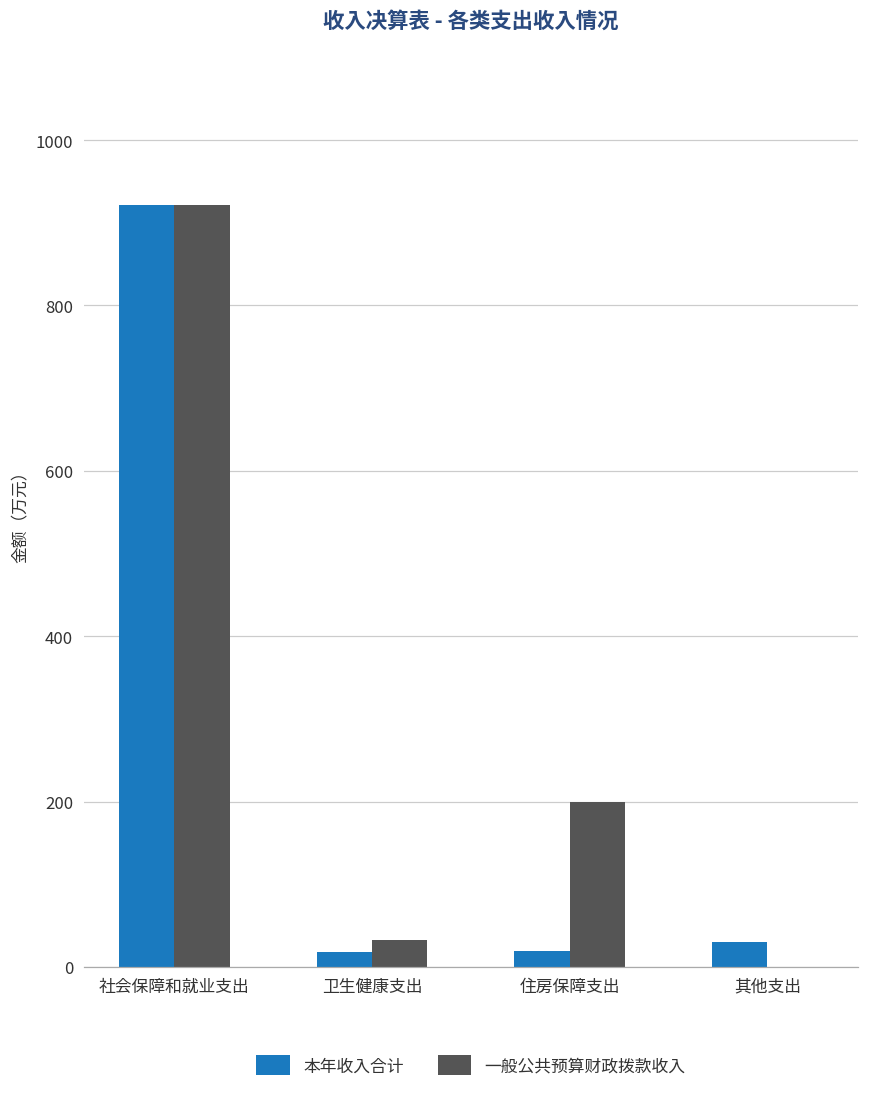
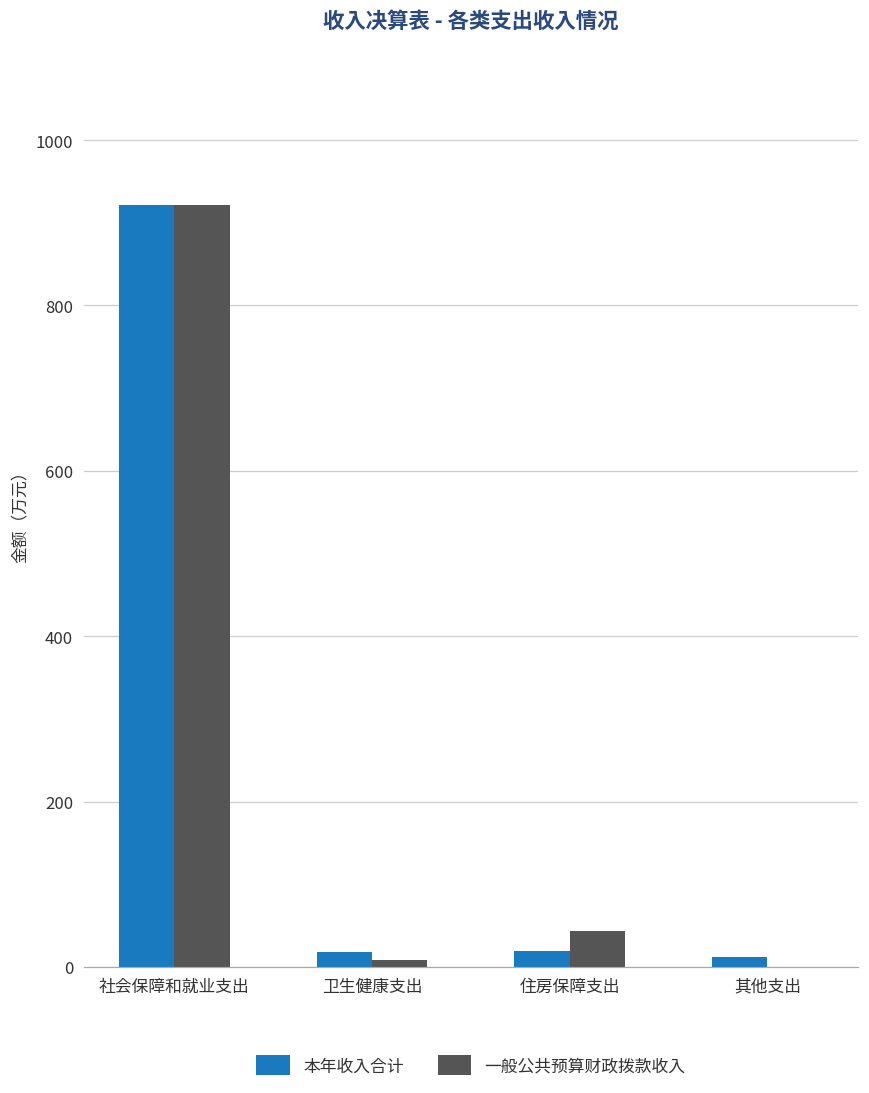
一般公共预算财政拨款收入, 卫生健康支出: 30 -> 10
一般公共预算财政拨款收入, 住房保障支出: 200 -> 40
本年收入合计, 其他支出: 30 -> 10
